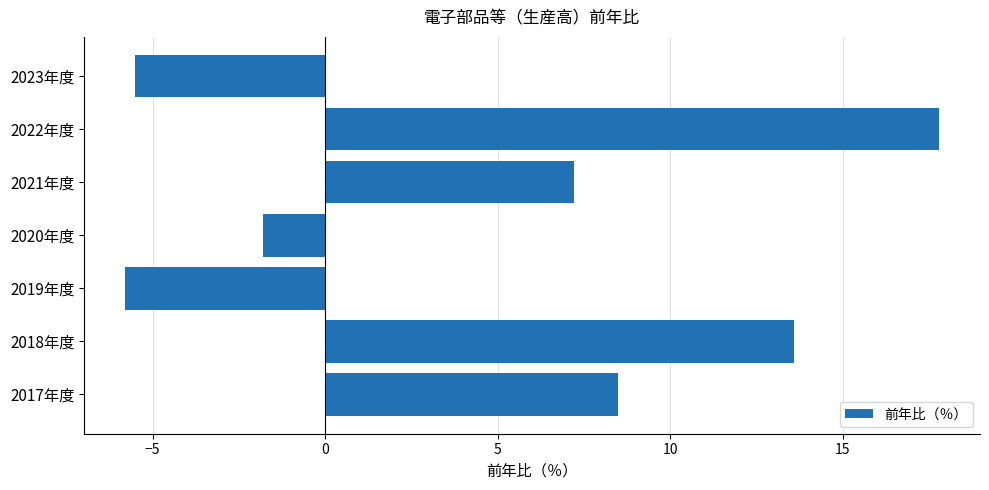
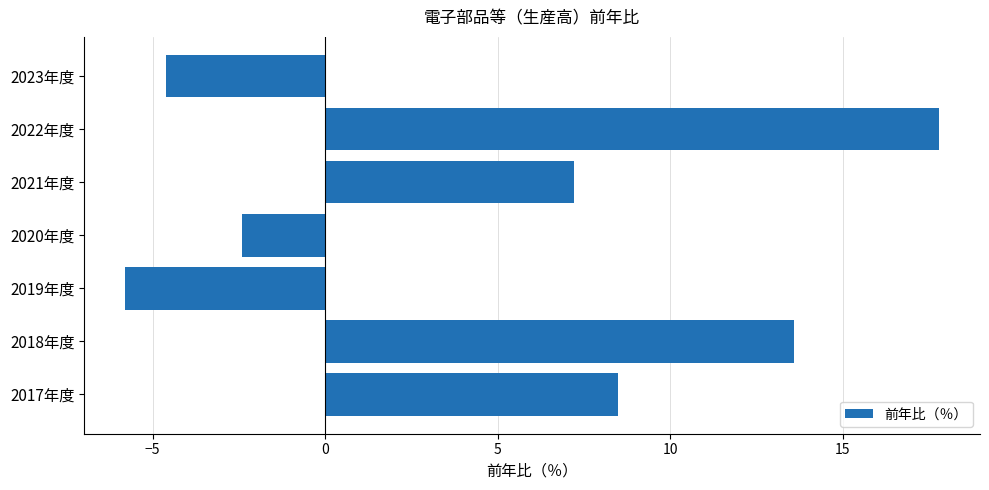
2023年度: -5.5 -> -4.6
2020年度: -1.8 -> -2.4
